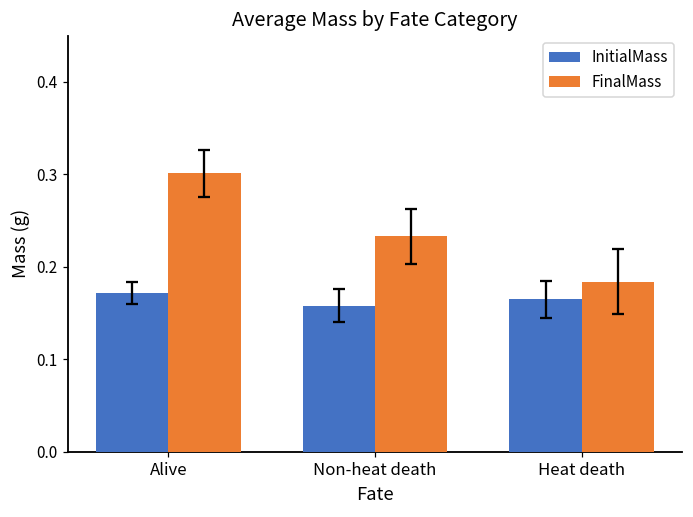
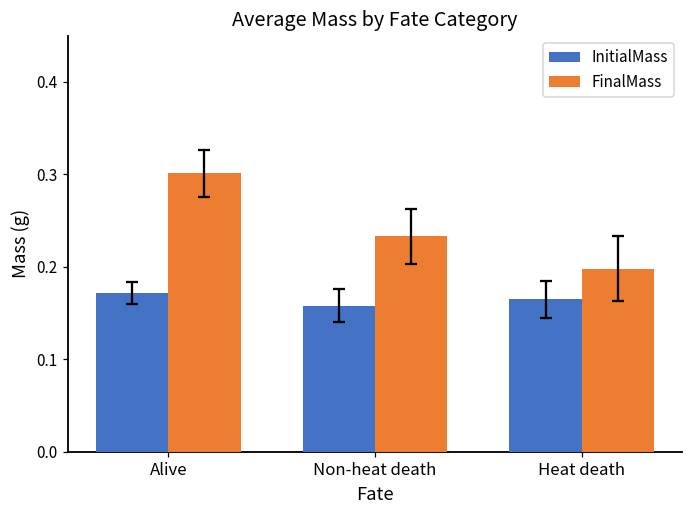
FinalMass, Heat death: 0.18 -> 0.20
